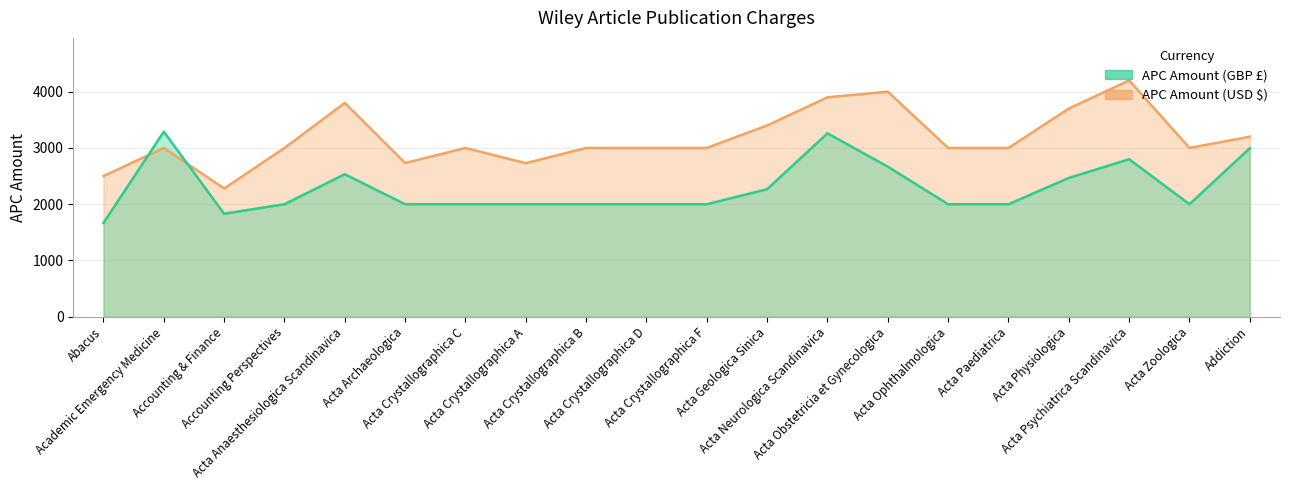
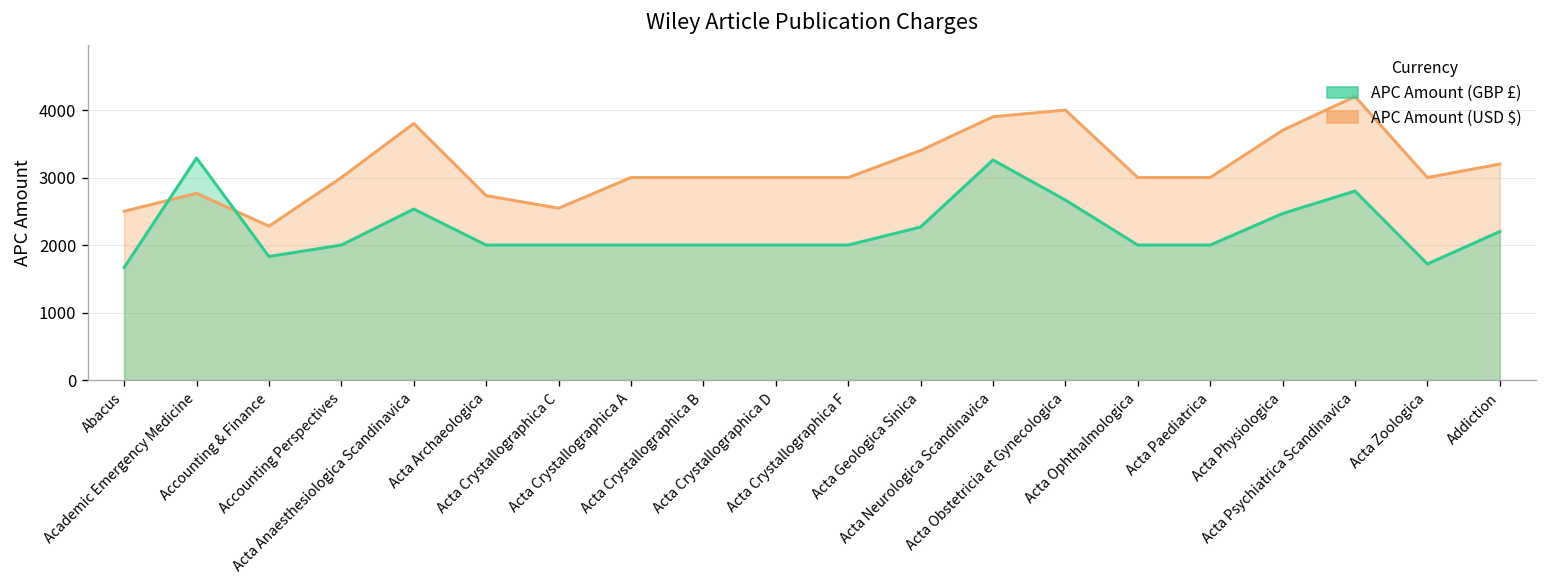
APC Amount (USD $), Academic Emergency Medicine: 3000 -> 2800
APC Amount (USD $), Acta Crystallographica C: 3000 -> 2500
APC Amount (USD $), Acta Crystallographica A: 2700 -> 3000
APC Amount (GBP £), Acta Zoologica: 2000 -> 1700
APC Amount (GBP £), Addiction: 3000 -> 2200
